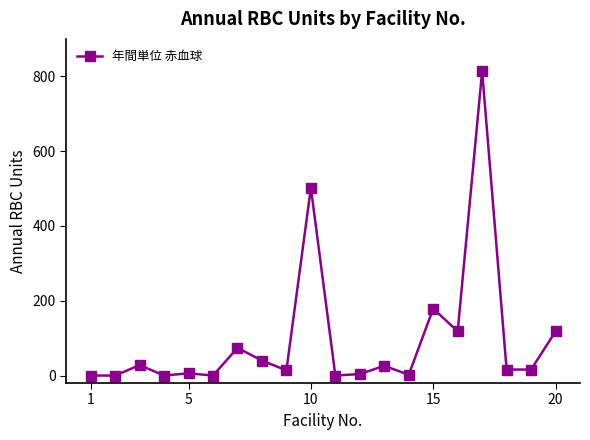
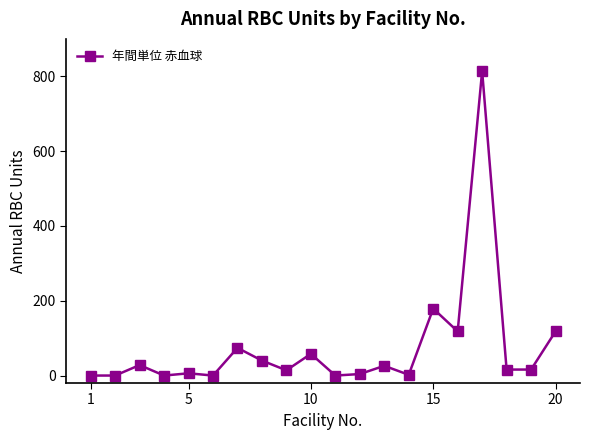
10: 500 -> 60
